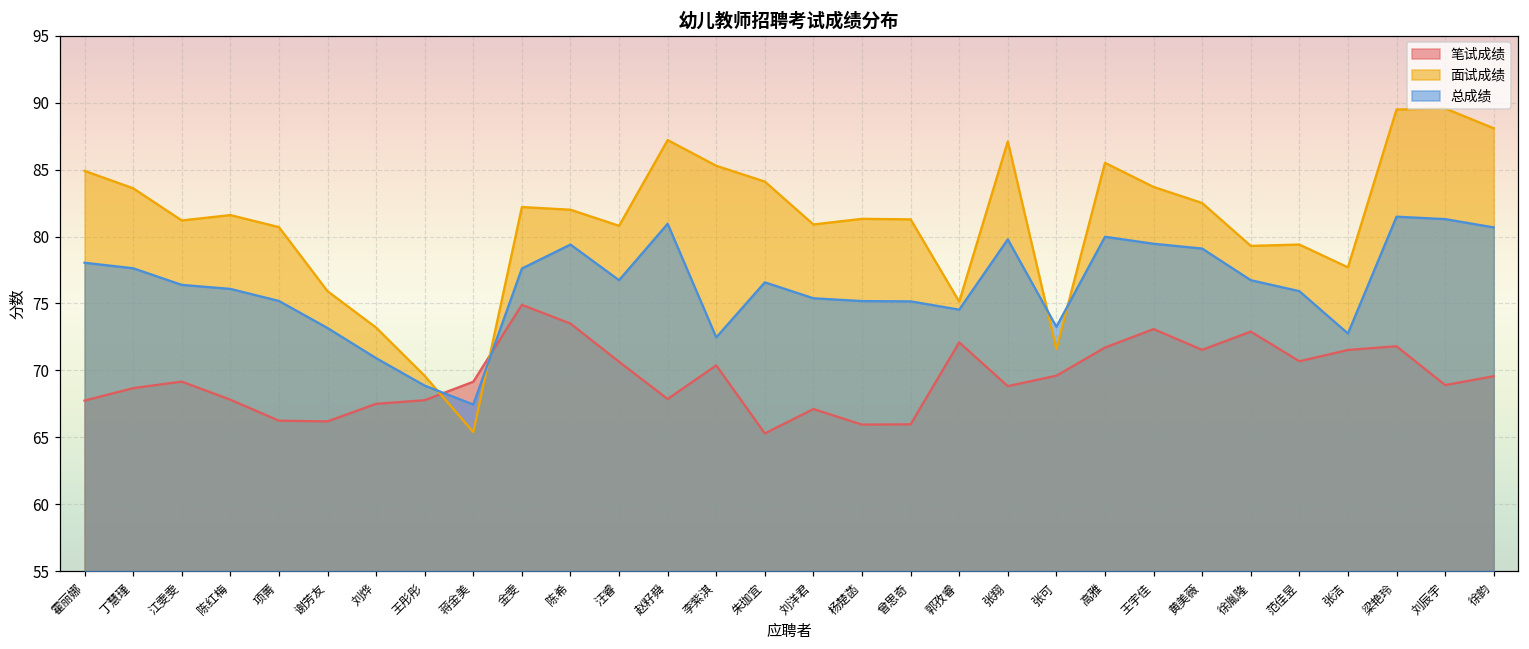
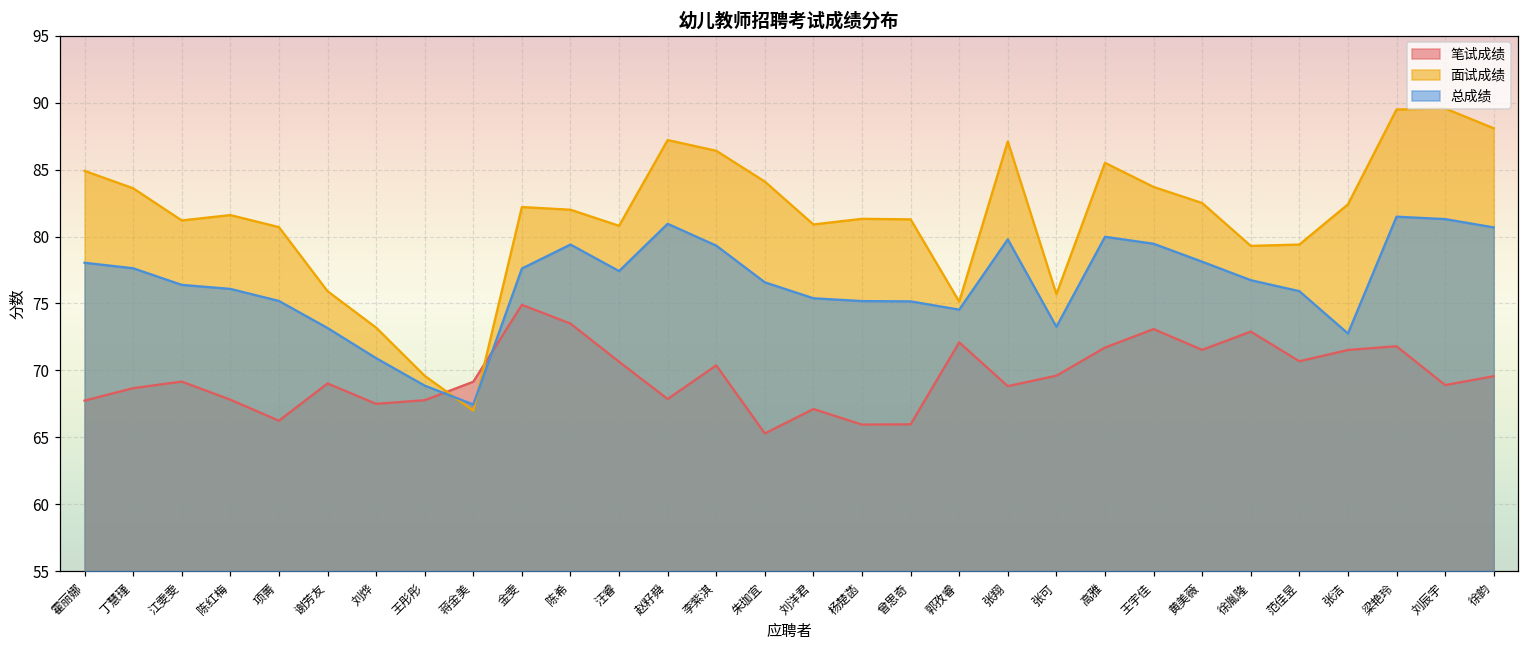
笔试成绩, 谢芳友: 66.2 -> 69.0
面试成绩, 蒋金美: 65.4 -> 67.0
总成绩, 汪睿: 76.7 -> 77.4
面试成绩, 李紫淇: 85.3 -> 86.4
总成绩, 李紫淇: 72.5 -> 79.3
面试成绩, 张可: 71.6 -> 75.7
总成绩, 黄美薇: 79.1 -> 78.1
面试成绩, 张洁: 77.7 -> 82.4
